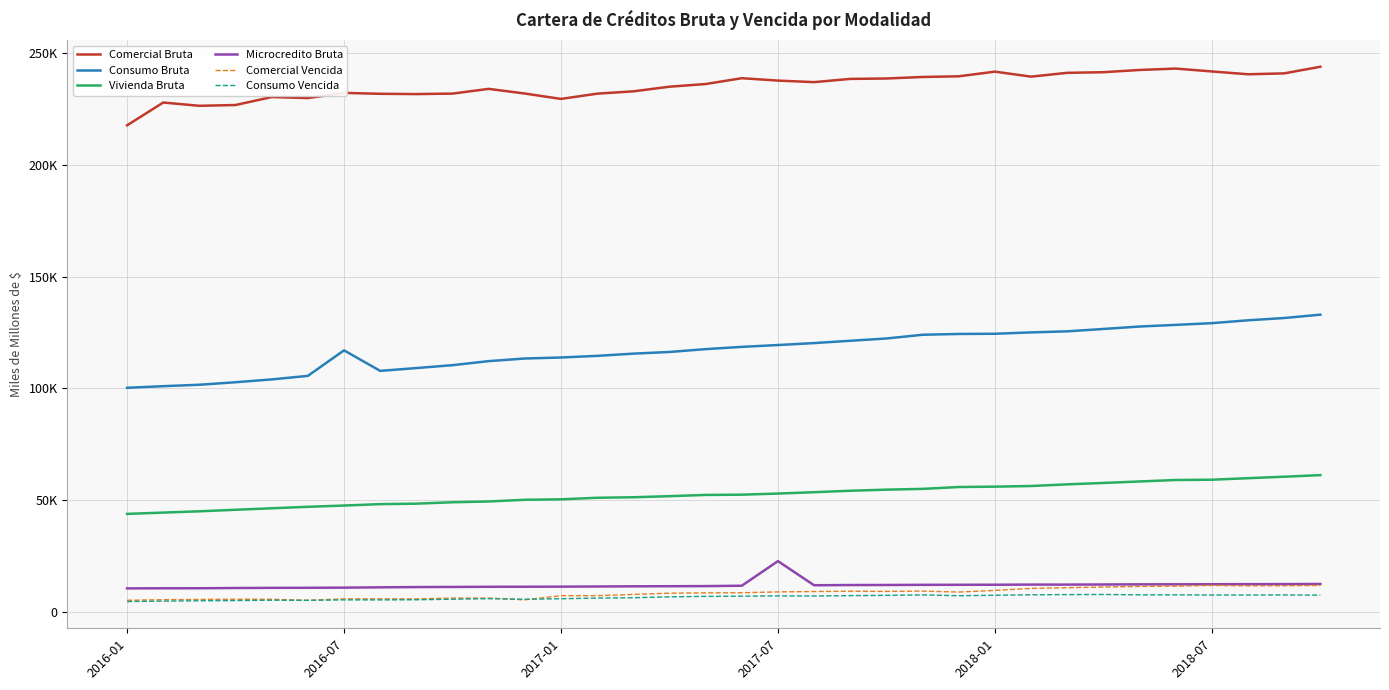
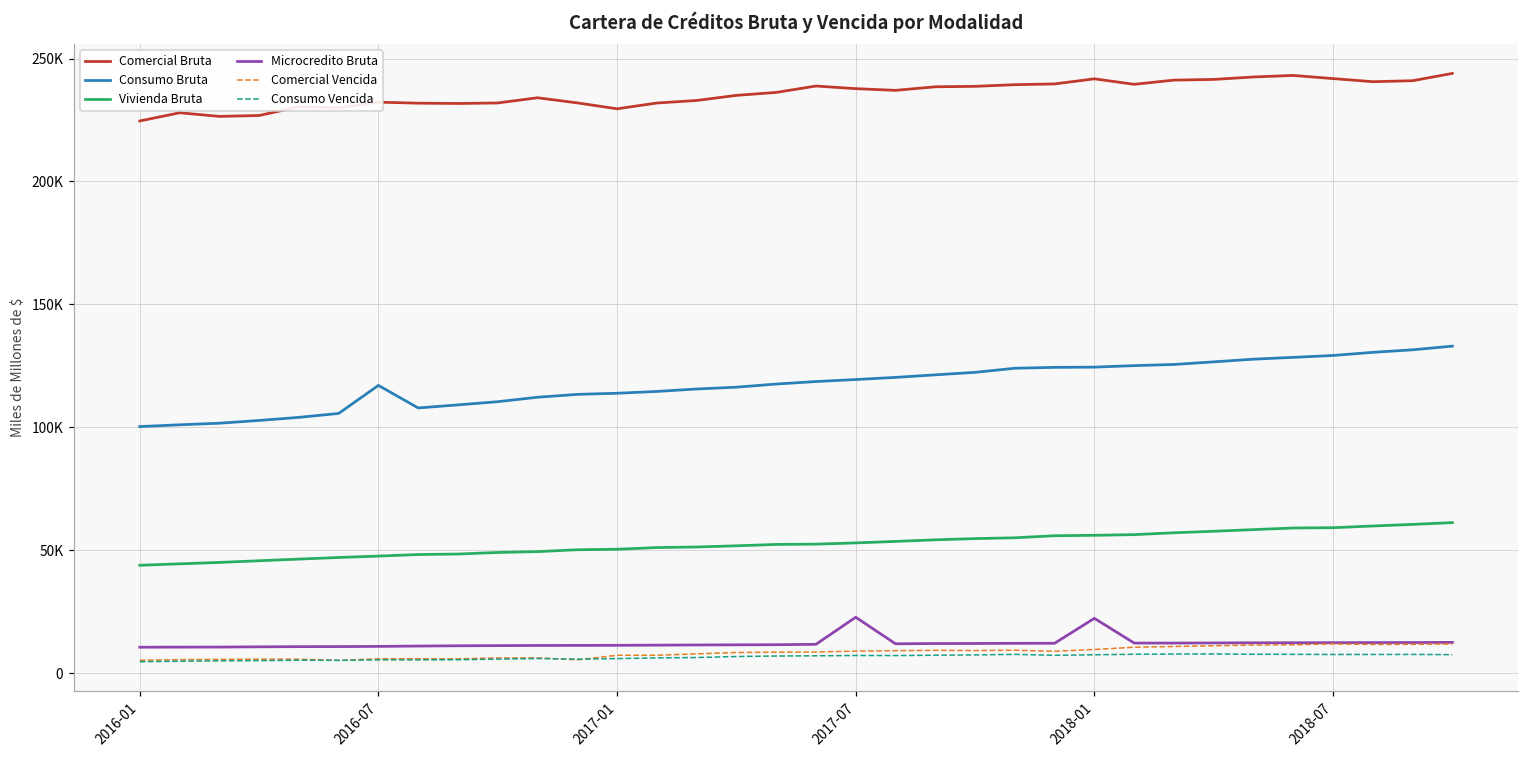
Comercial Bruta, 2016-01: 218000 -> 225000
Microcredito Bruta, 2018-01: 12000 -> 22000
